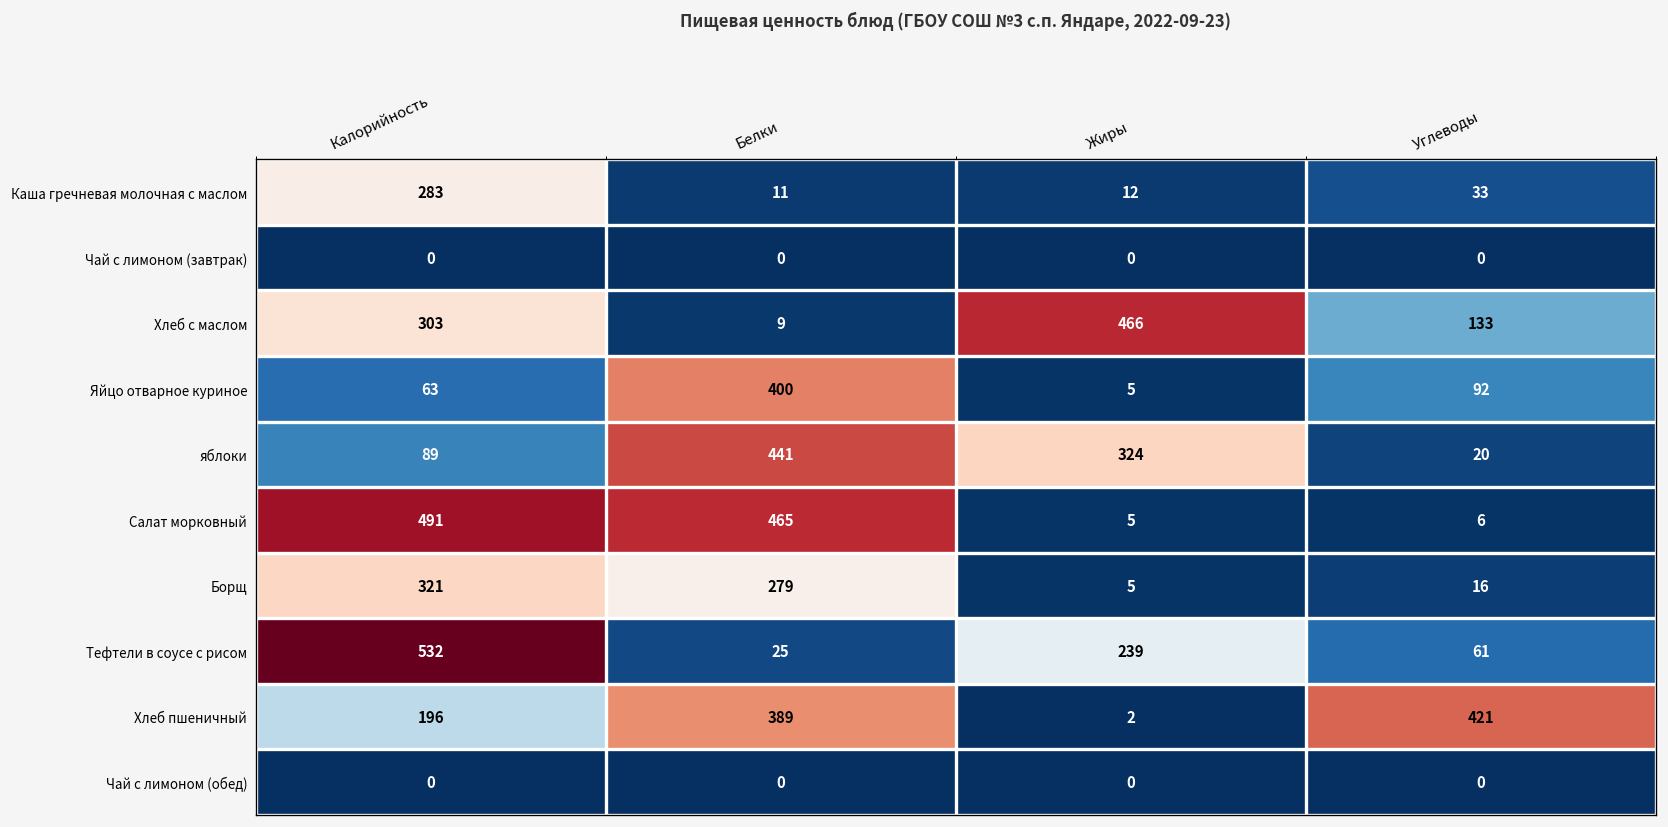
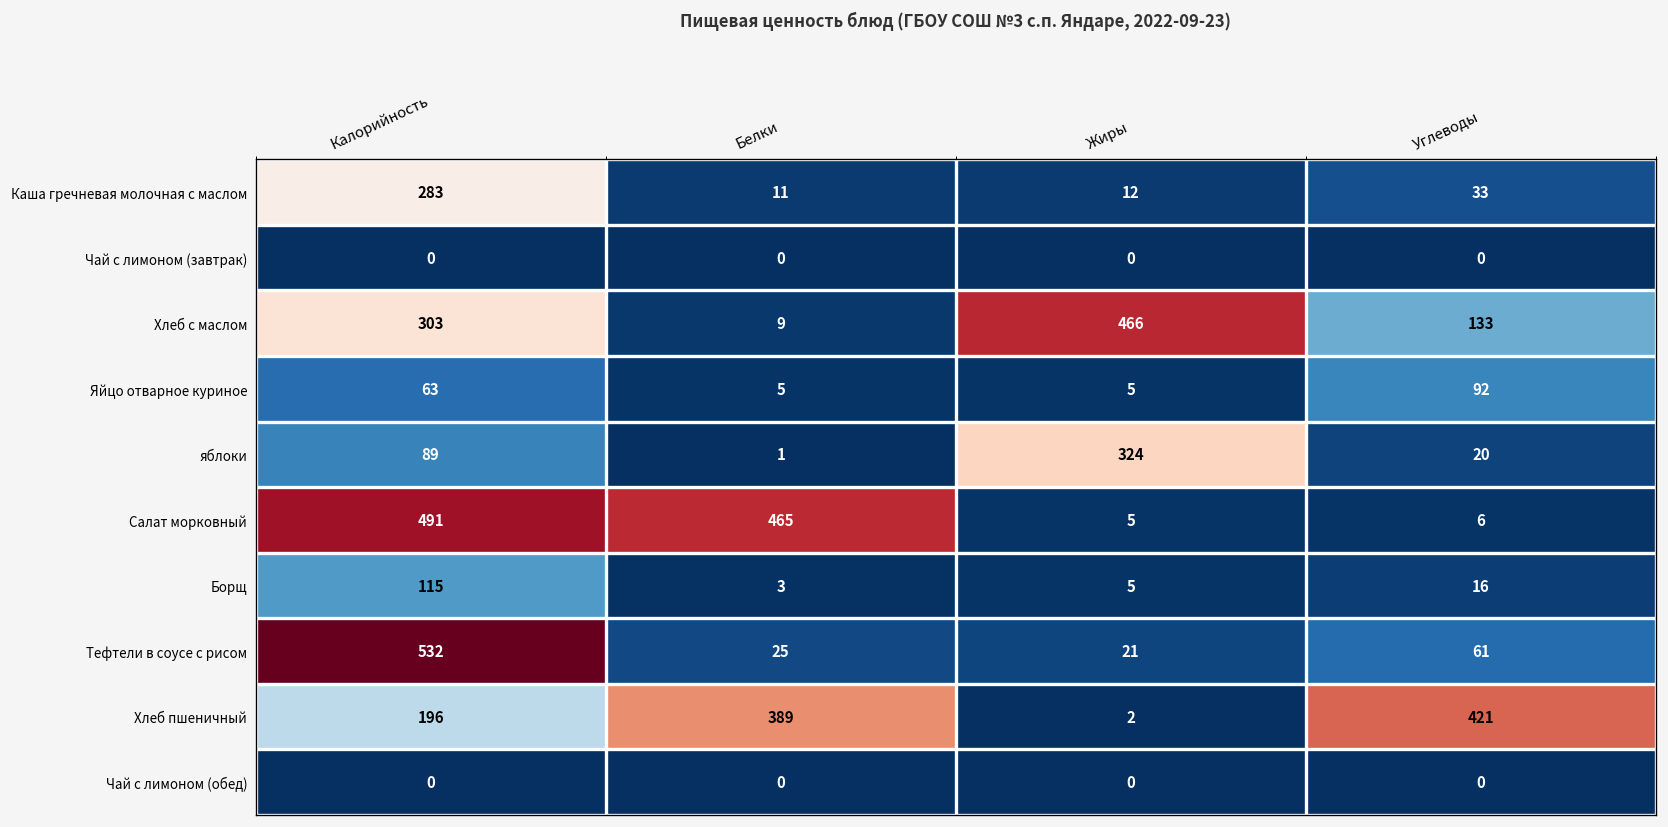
Яйцо отварное куриное, Белки: 400 -> 5
яблоки, Белки: 441 -> 1
Борщ, Калорийность: 321 -> 115
Борщ, Белки: 279 -> 3
Тефтели в соусе с рисом, Жиры: 239 -> 21
